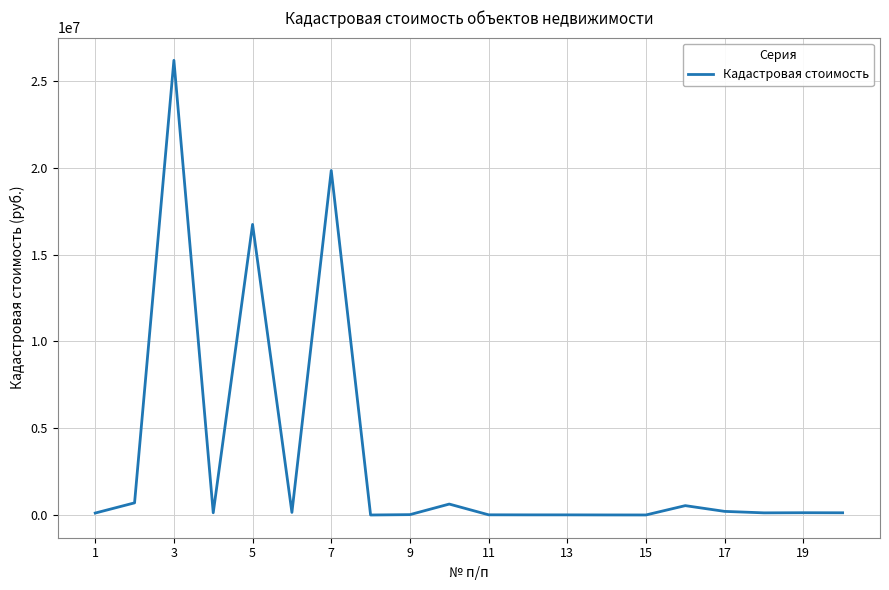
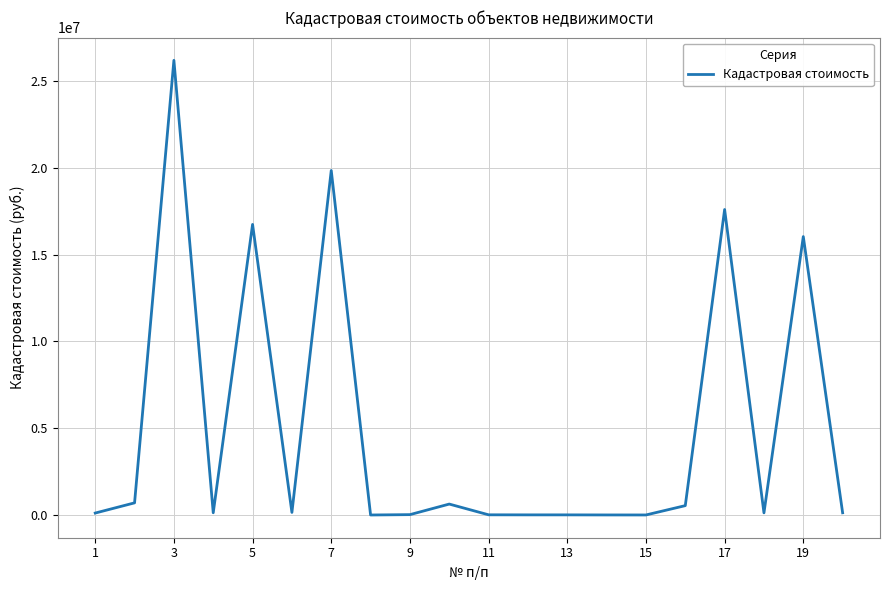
17: 200000 -> 17600000
19: 100000 -> 16000000
